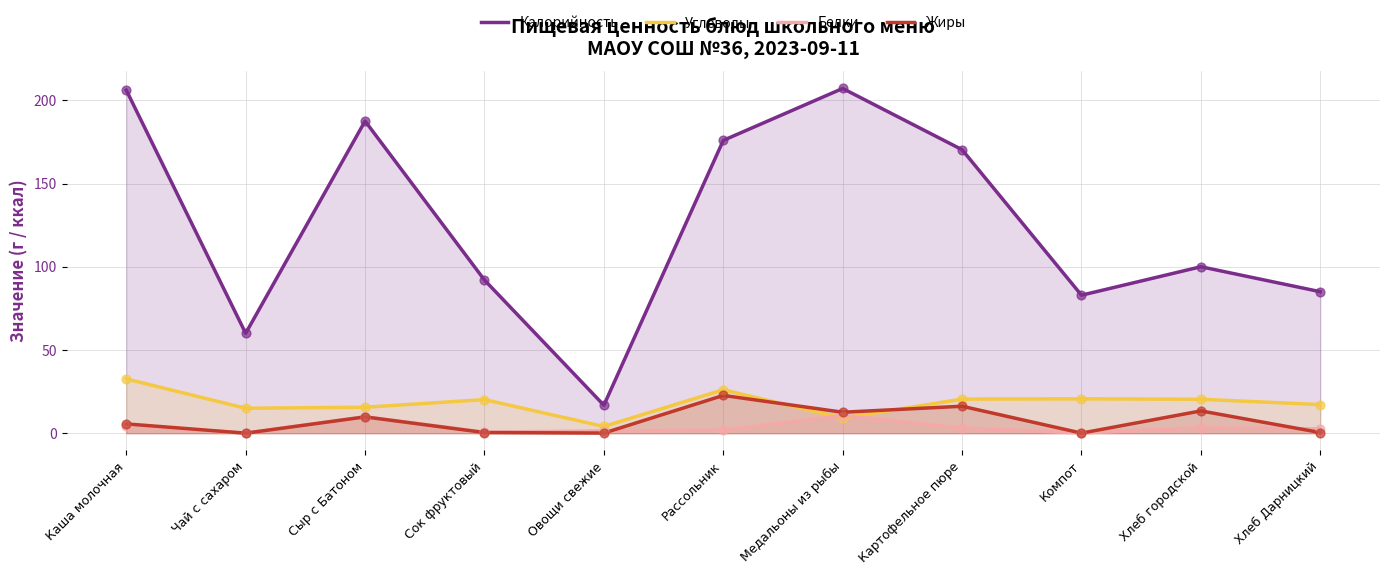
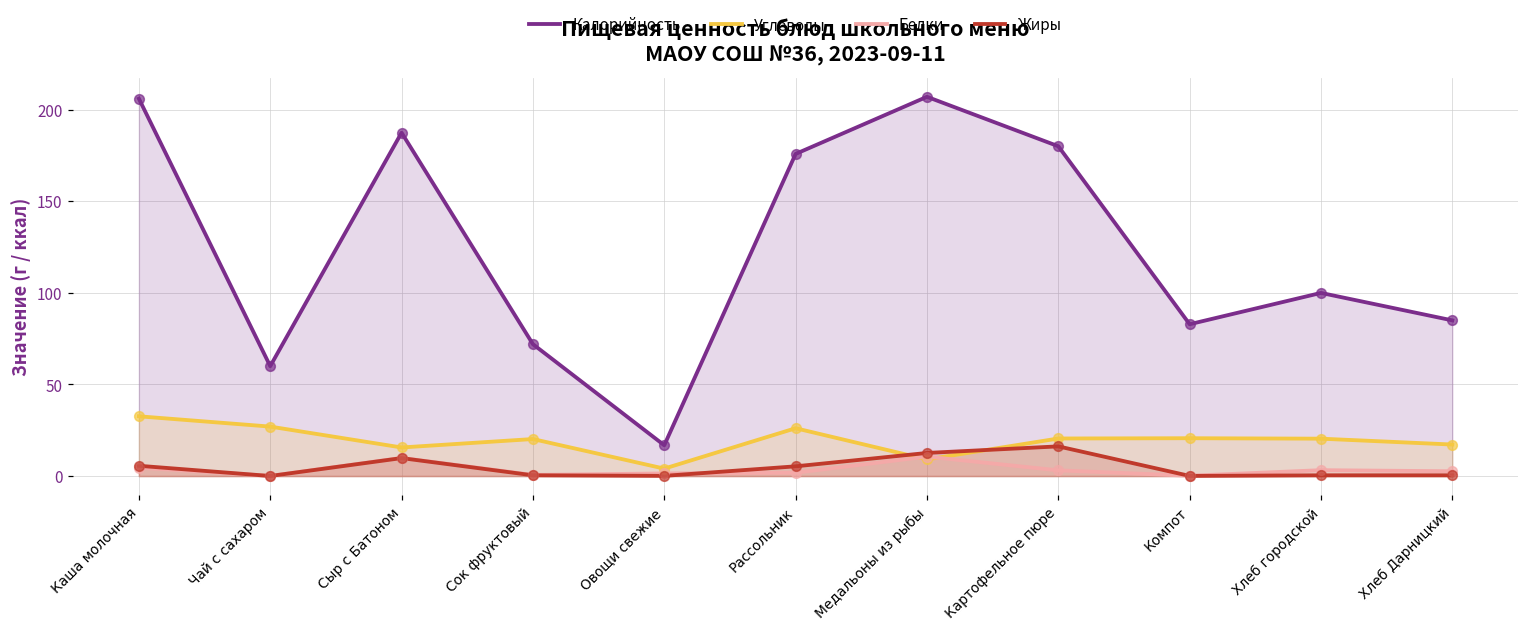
Углеводы, Чай с сахаром: 15 -> 27
Калорийность, Сок фруктовый: 92 -> 72
Жиры, Рассольник: 23 -> 5
Калорийность, Картофельное пюре: 170 -> 180
Жиры, Хлеб городской: 13 -> 0
